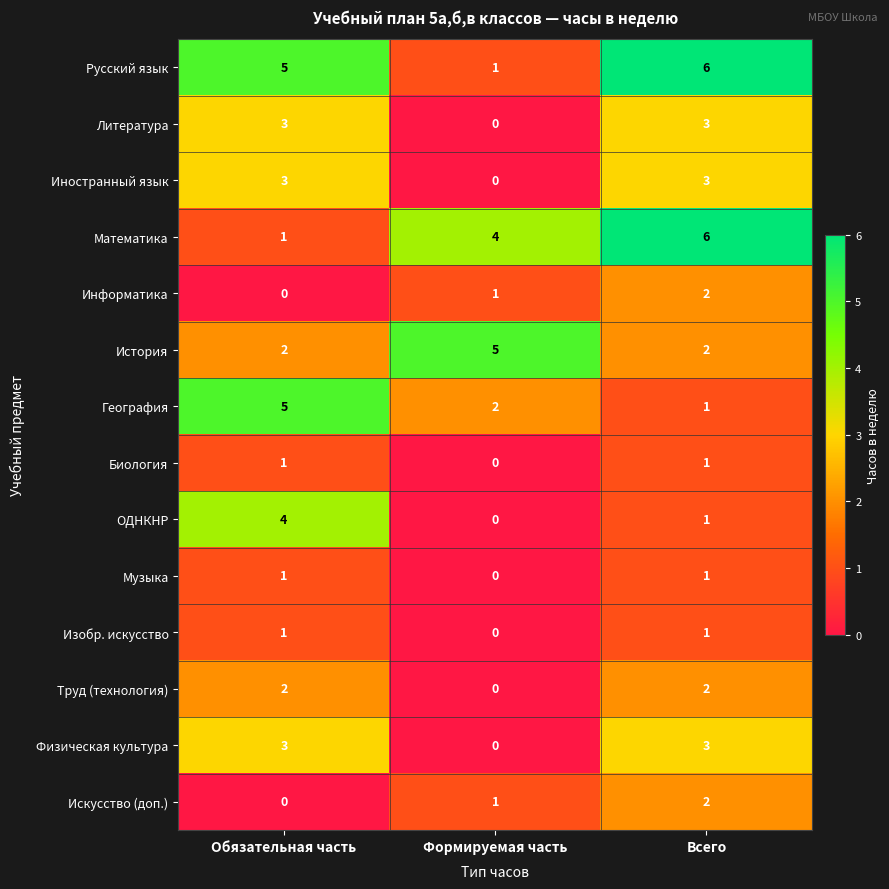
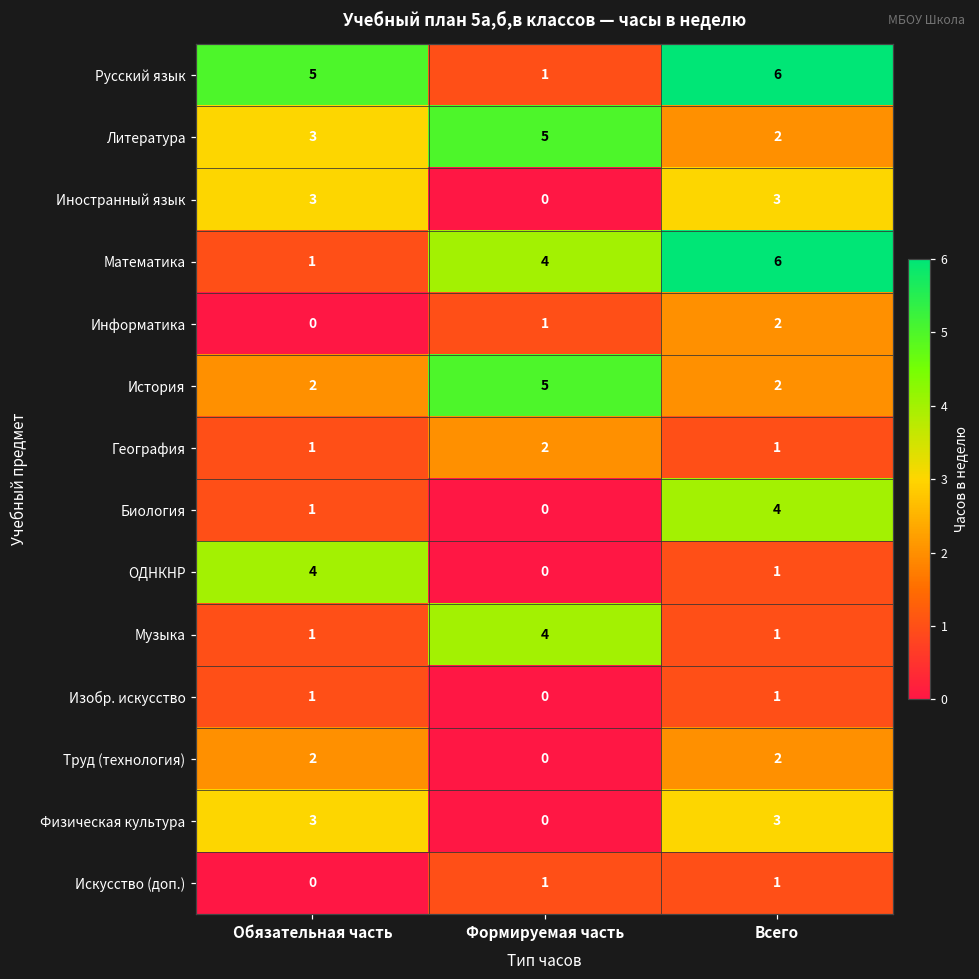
Литература, Формируемая часть: 0 -> 5
Литература, Всего: 3 -> 2
География, Обязательная часть: 5 -> 1
Биология, Всего: 1 -> 4
Музыка, Формируемая часть: 0 -> 4
Искусство (доп.), Всего: 2 -> 1
